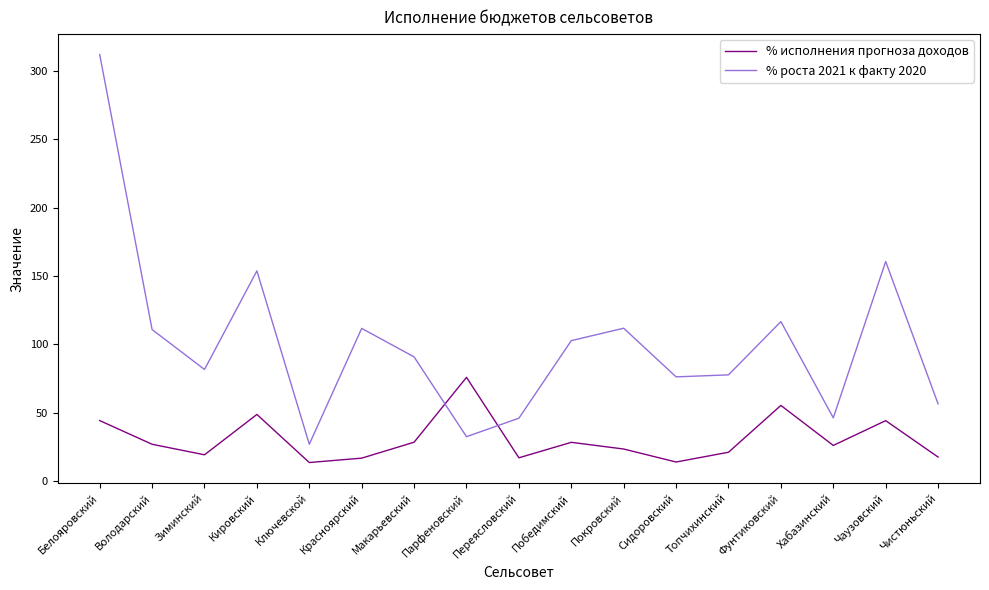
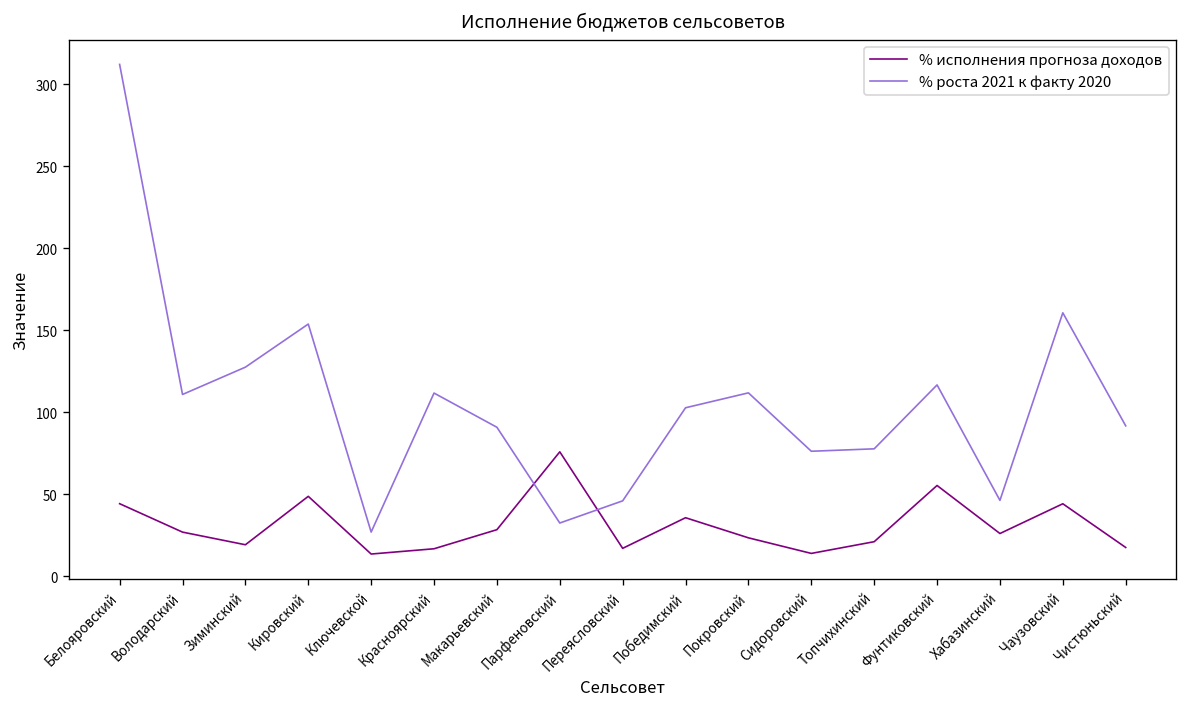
% роста 2021 к факту 2020, Зиминский: 82 -> 127
% исполнения прогноза доходов, Победимский: 28 -> 36
% роста 2021 к факту 2020, Чистюньский: 56 -> 92
